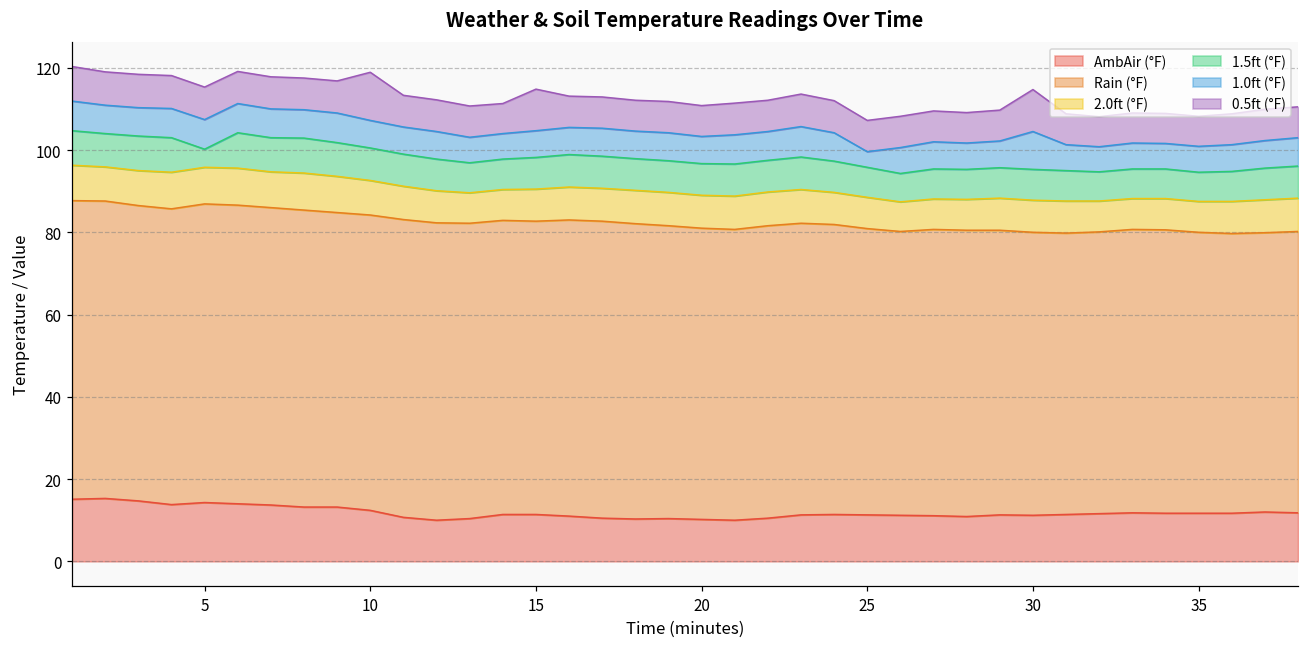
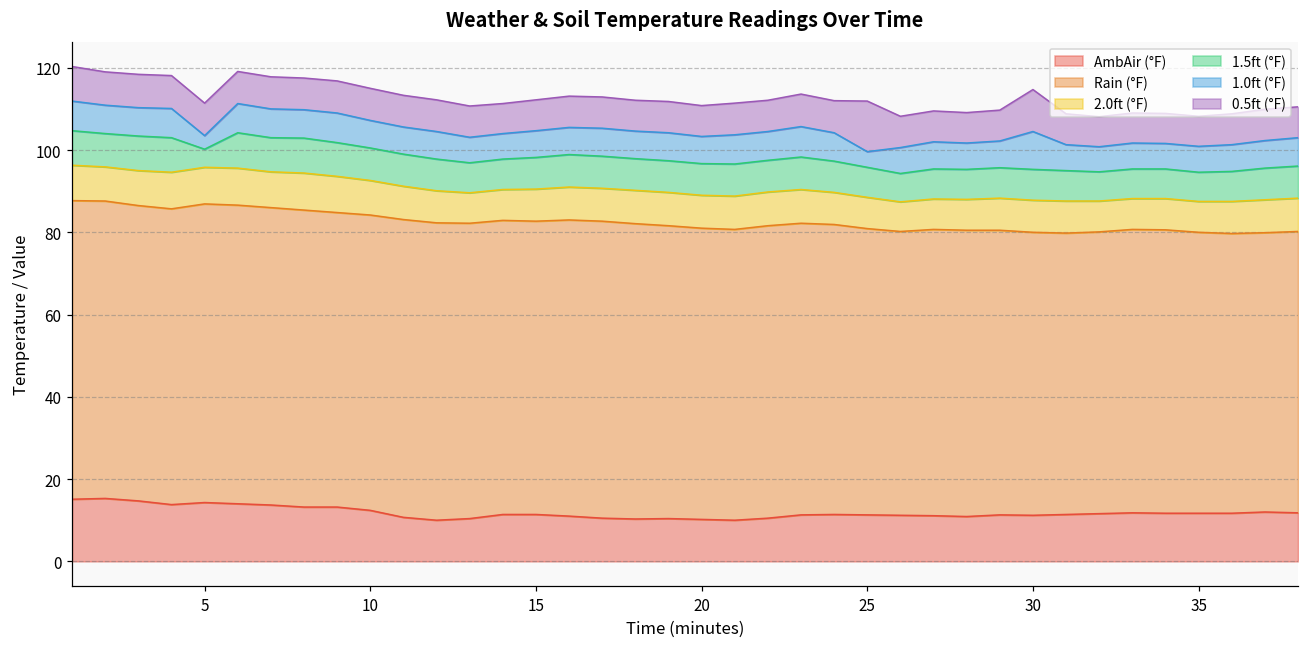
1.0ft (°F), 5: 7 -> 3
0.5ft (°F), 10: 12 -> 8
0.5ft (°F), 15: 10 -> 8
0.5ft (°F), 25: 8 -> 12
